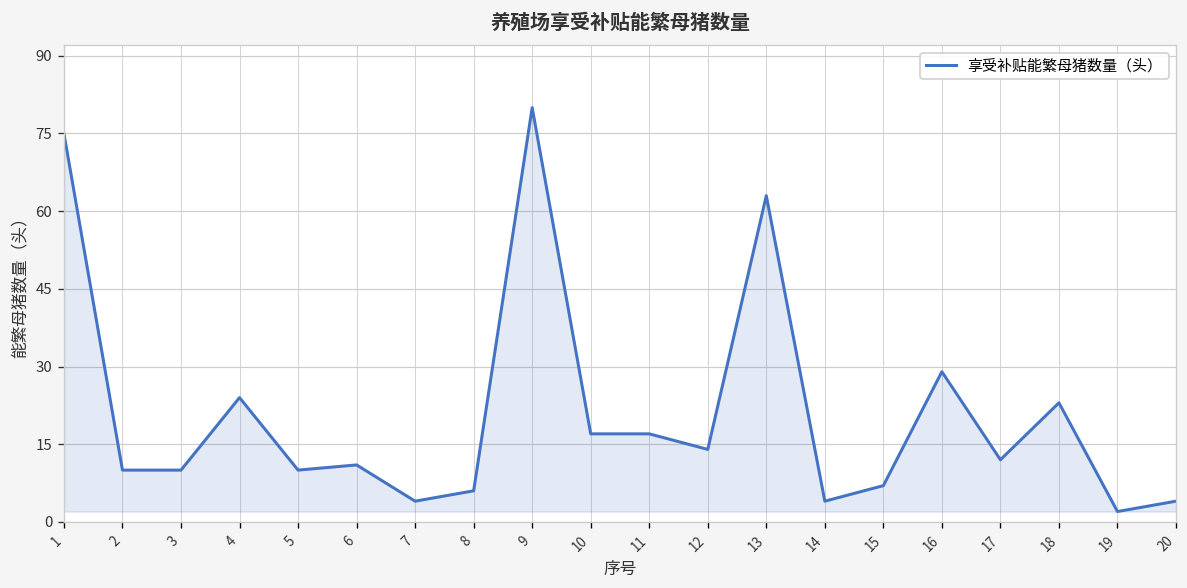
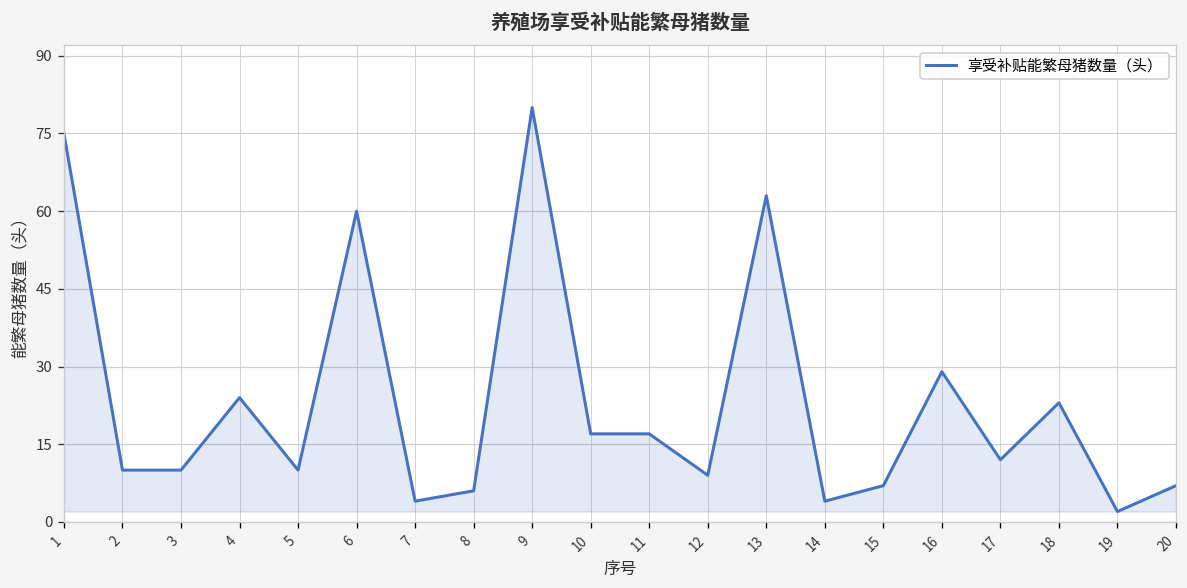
6: 11 -> 60
12: 14 -> 9
20: 4 -> 7
